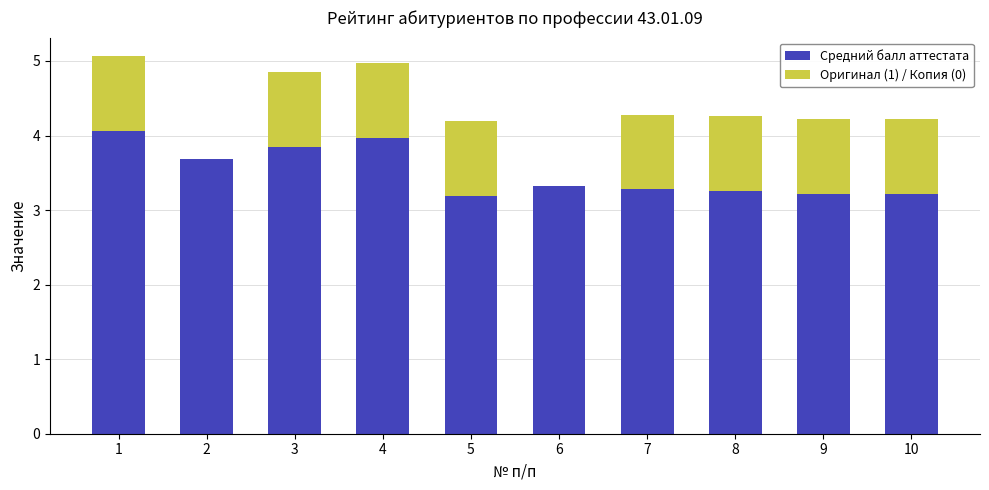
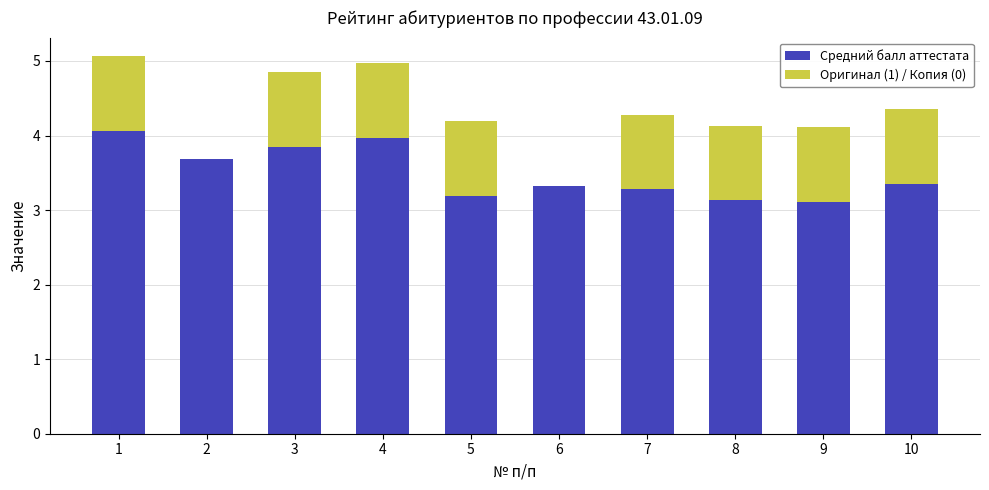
Средний балл аттестата, 8: 3.3 -> 3.1
Средний балл аттестата, 9: 3.2 -> 3.1
Средний балл аттестата, 10: 3.2 -> 3.4
